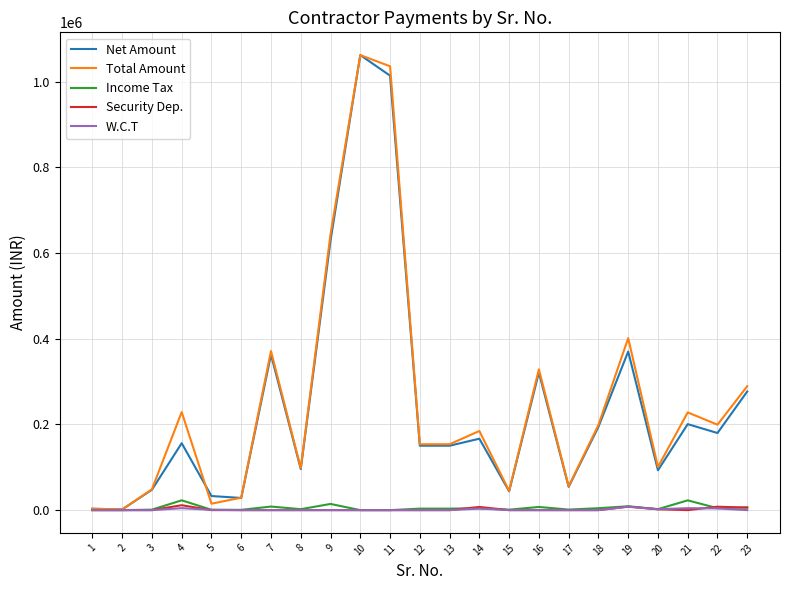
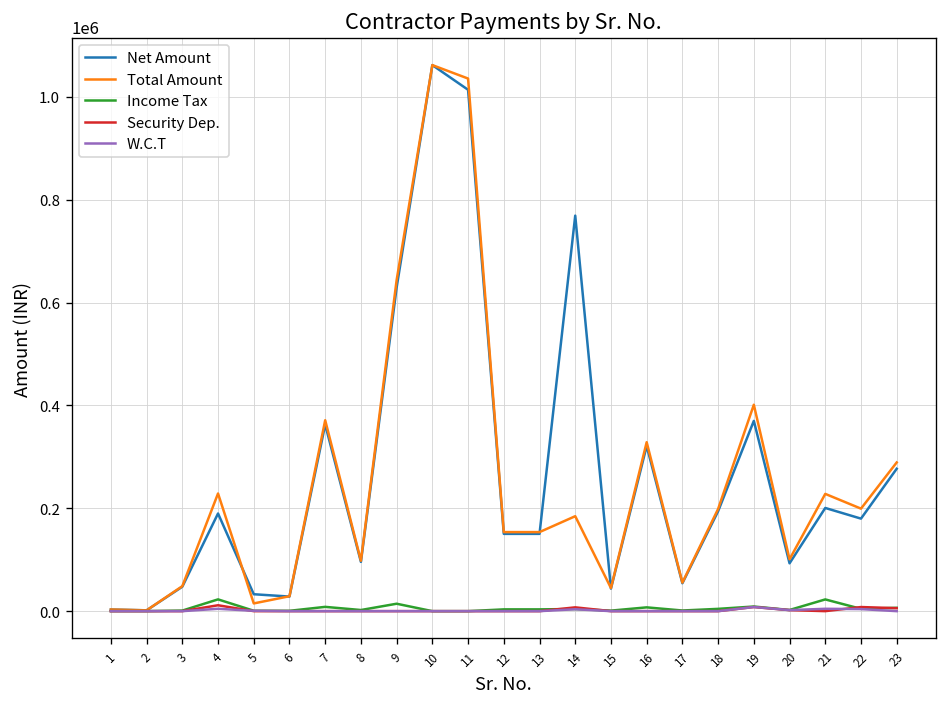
Net Amount, 4: 160000 -> 190000
Net Amount, 14: 170000 -> 770000
